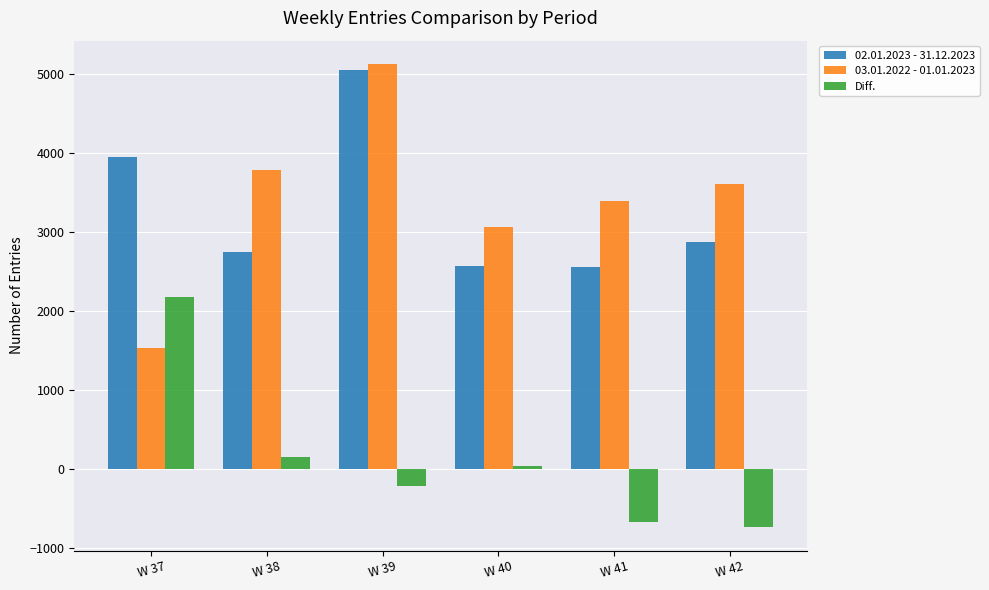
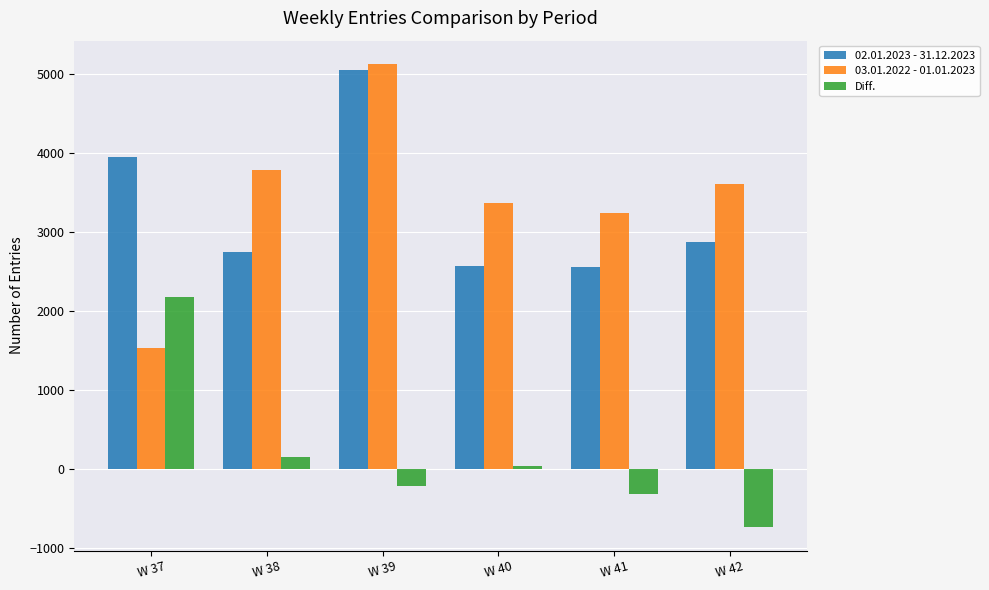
03.01.2022 - 01.01.2023, W 40: 3100 -> 3400
03.01.2022 - 01.01.2023, W 41: 3400 -> 3200
Diff., W 41: -700 -> -300
